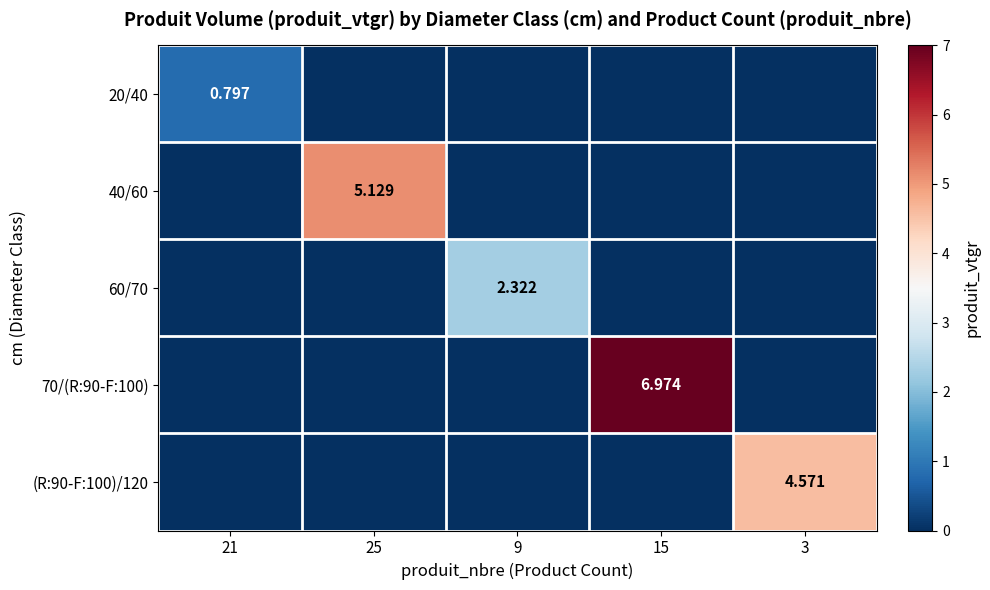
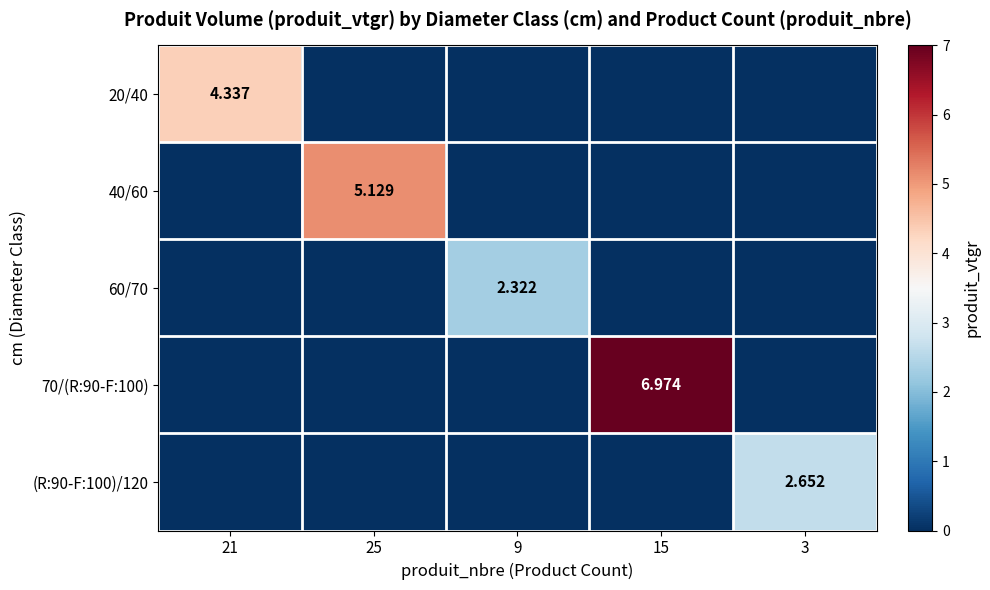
20/40, 21: 0.797 -> 4.337
(R:90-F:100)/120, 3: 4.571 -> 2.652
